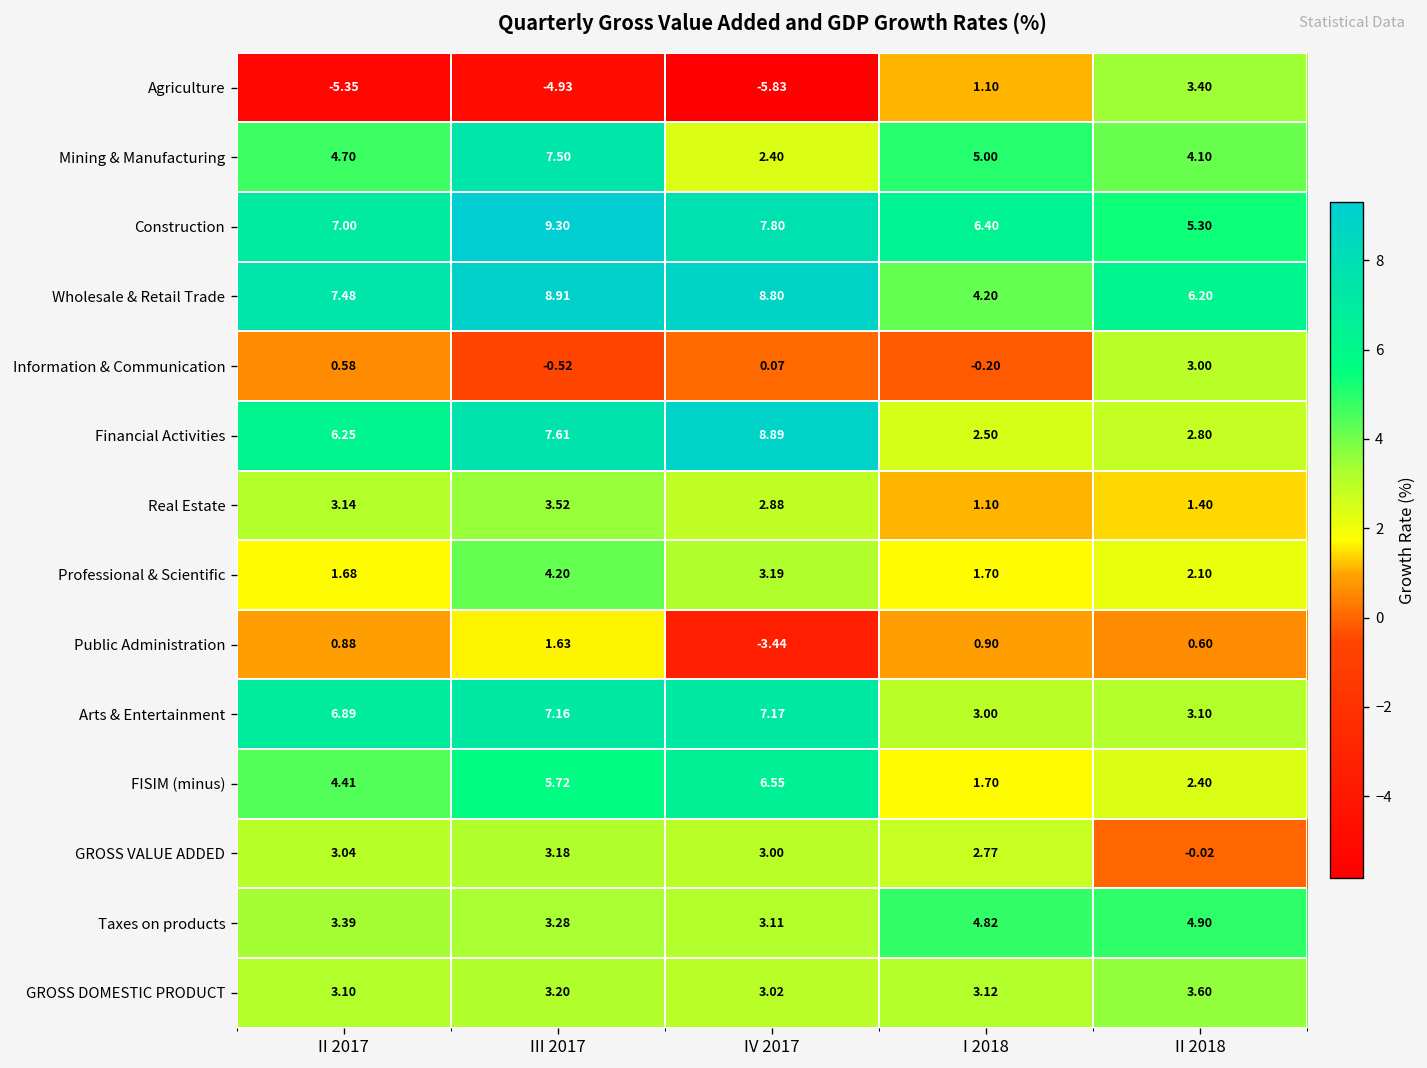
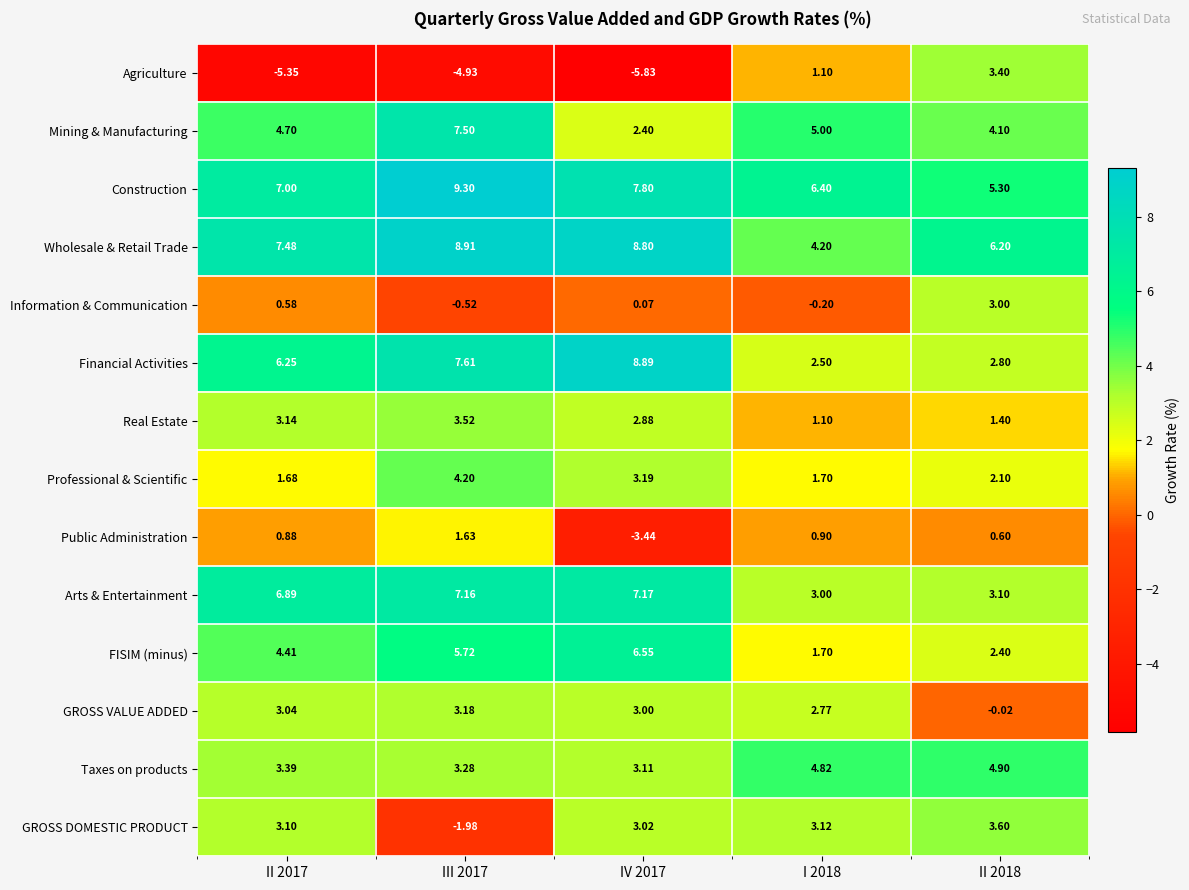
GROSS DOMESTIC PRODUCT, III 2017: 3.20 -> -1.98
